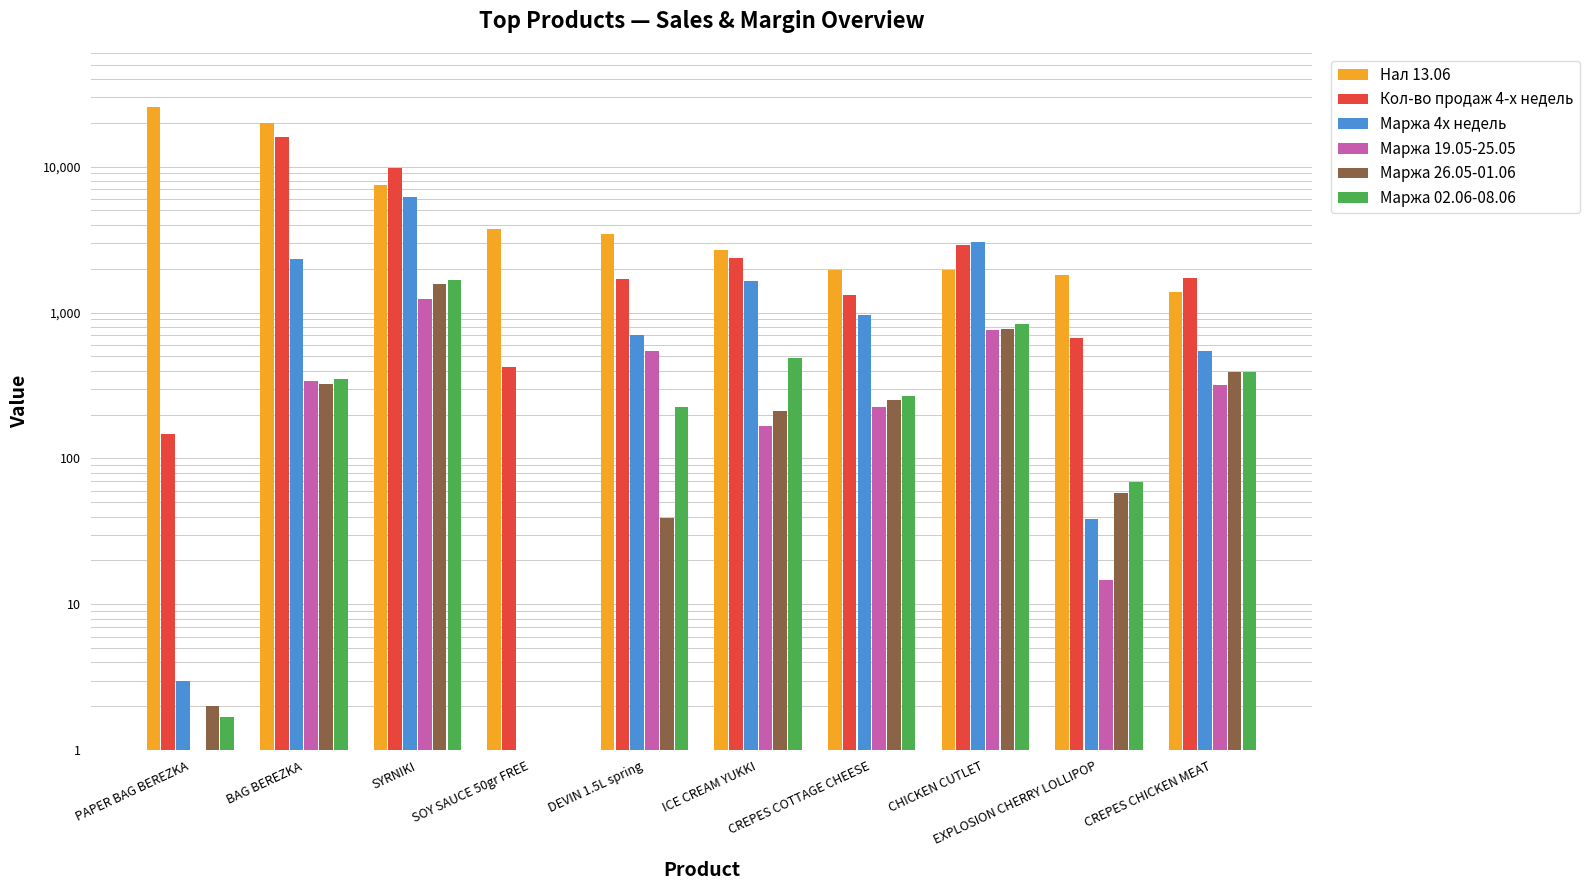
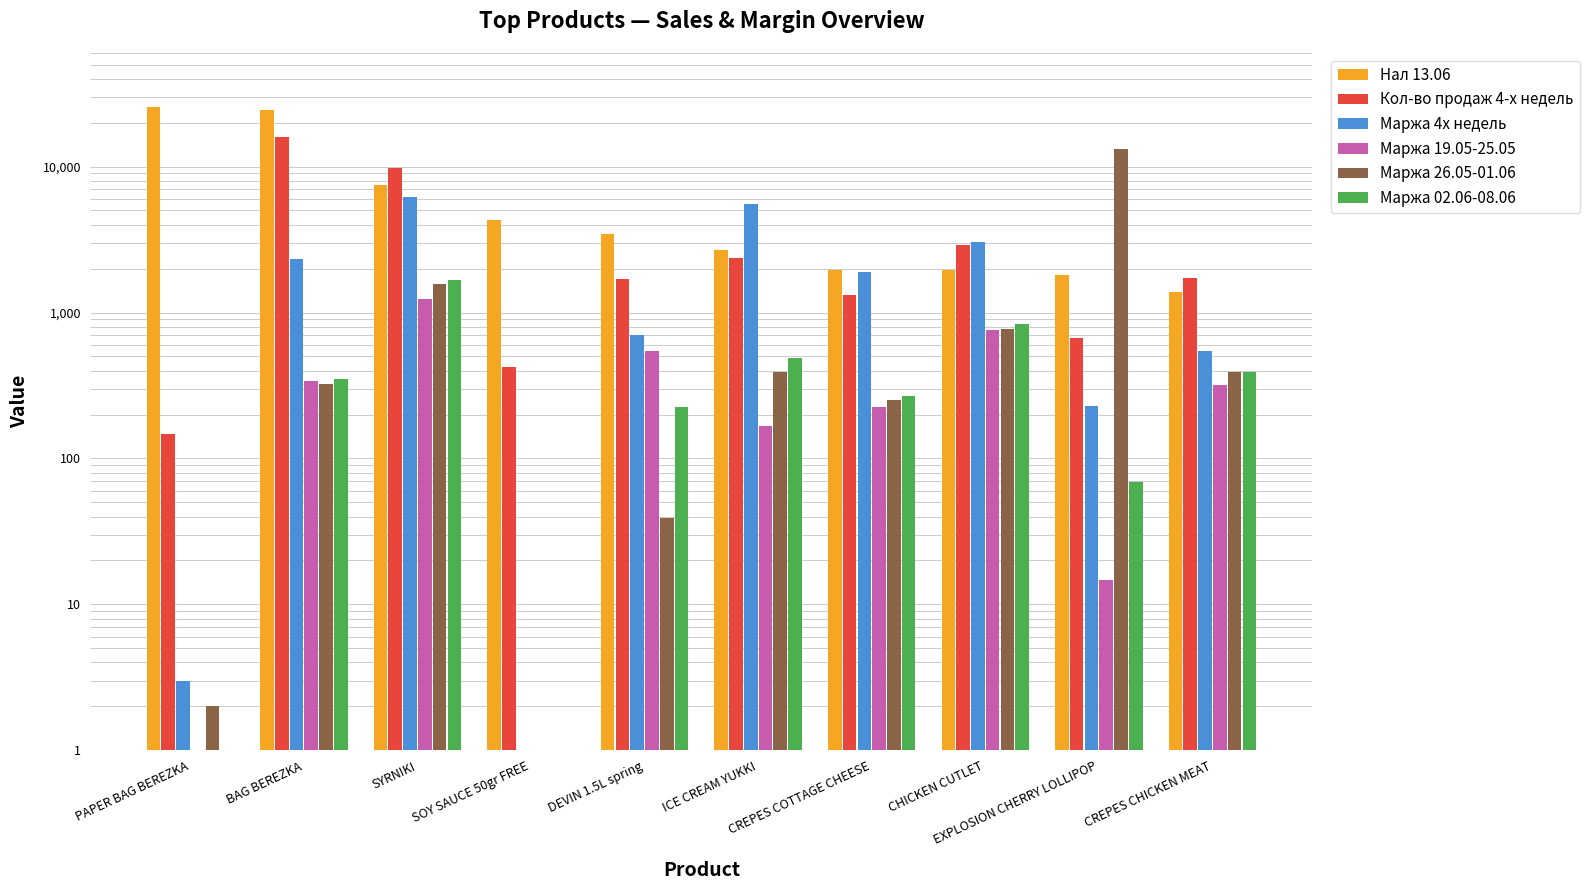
Маржа 02.06-08.06, PAPER BAG BEREZKA: 1.7 -> 1.0
Нал 13.06, BAG BEREZKA: 20,000 -> 24,000
Нал 13.06, SOY SAUCE 50gr FREE: 3,700 -> 4,300
Маржа 4х недель, ICE CREAM YUKKI: 1,600 -> 5,500
Маржа 26.05-01.06, ICE CREAM YUKKI: 210 -> 390
Маржа 4х недель, CREPES COTTAGE CHEESE: 1,000 -> 1,900
Маржа 4х недель, EXPLOSION CHERRY LOLLIPOP: 39 -> 230
Маржа 26.05-01.06, EXPLOSION CHERRY LOLLIPOP: 58 -> 13,000
